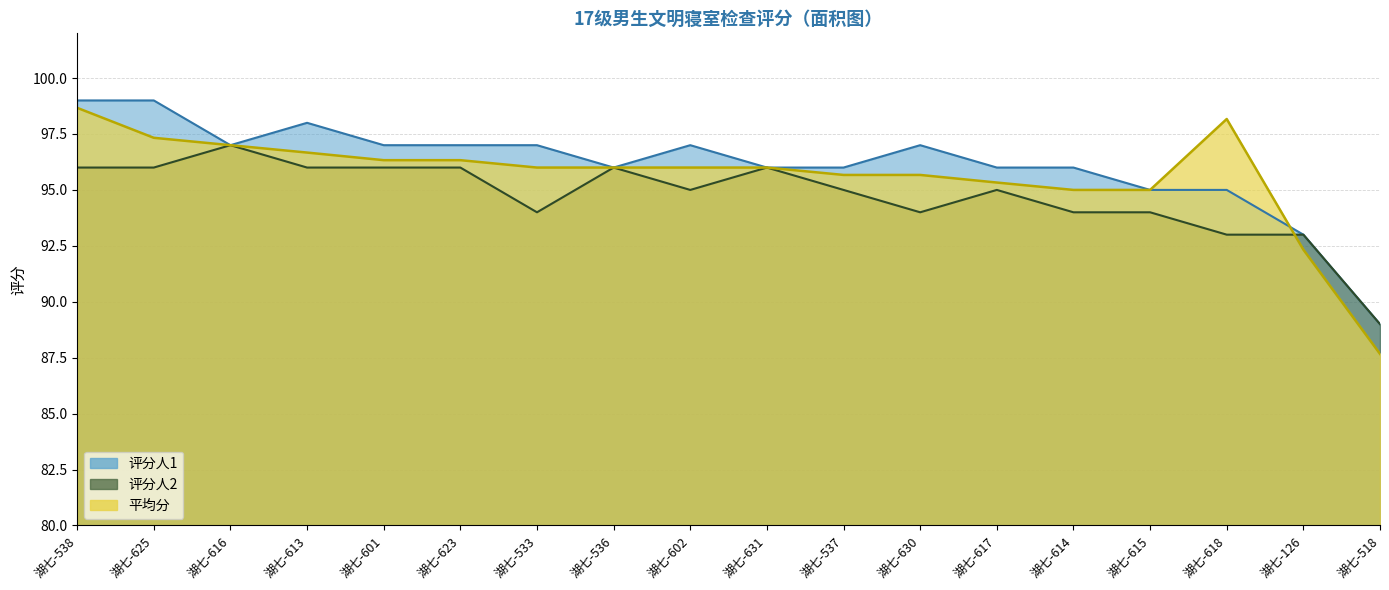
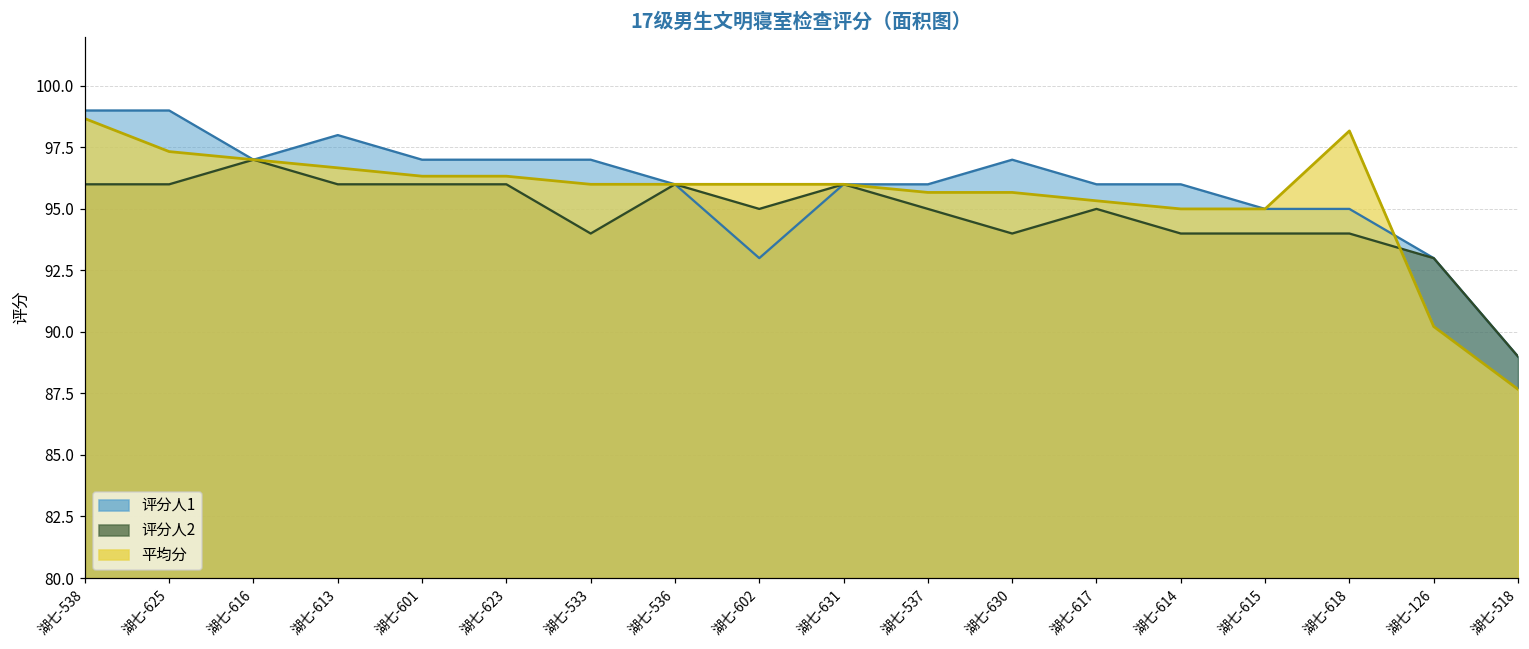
评分人1, 湖七-602: 97 -> 93
评分人2, 湖七-618: 93 -> 94
平均分, 湖七-126: 92.3 -> 90.2
